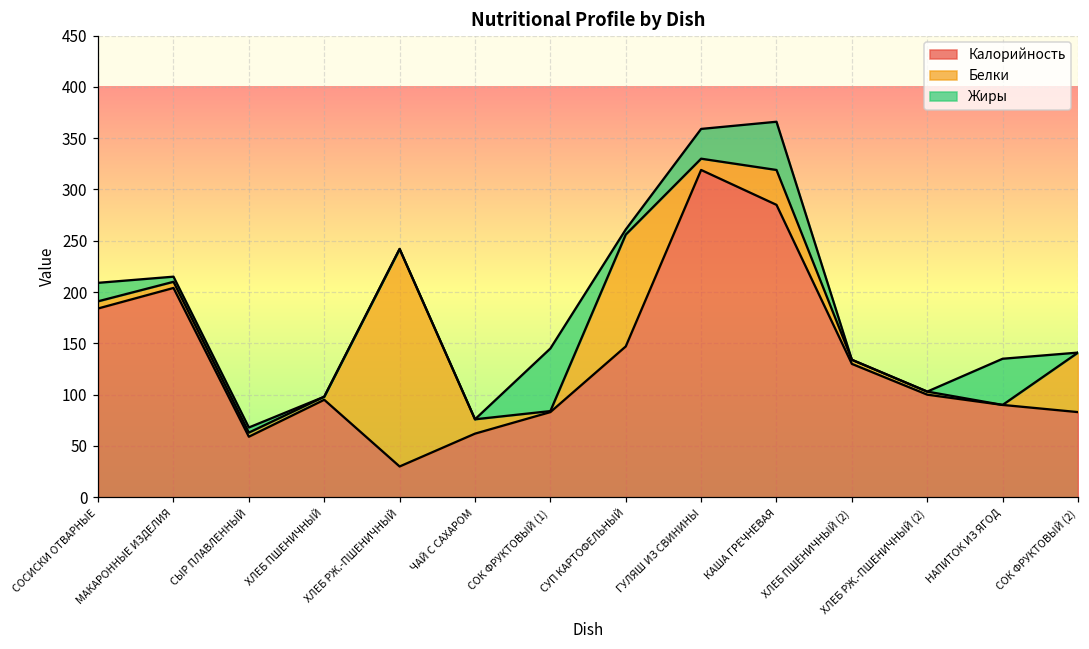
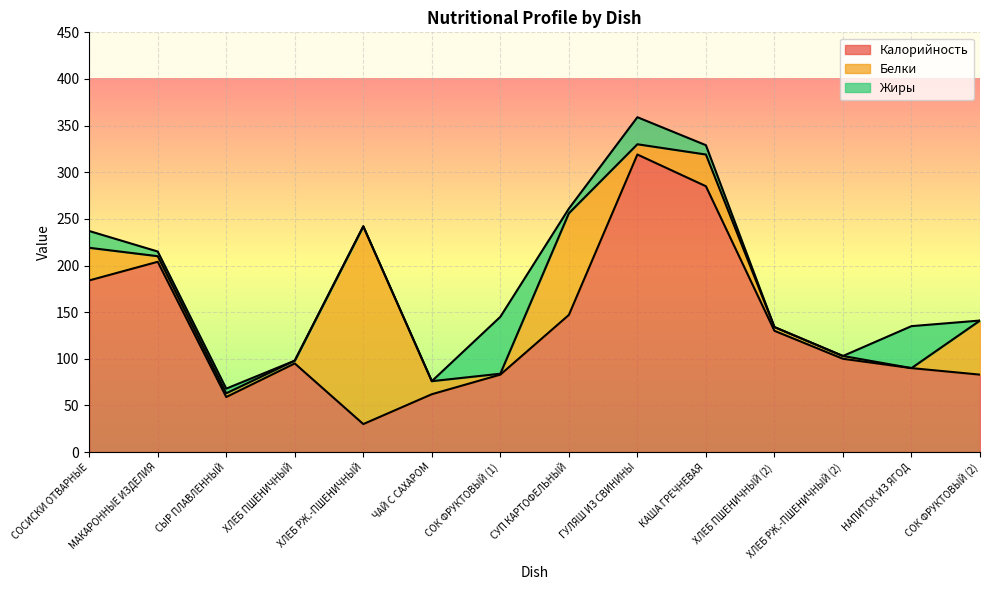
Белки, СОСИСКИ ОТВАРНЫЕ: 10 -> 40
Жиры, КАША ГРЕЧНЕВАЯ: 50 -> 10
